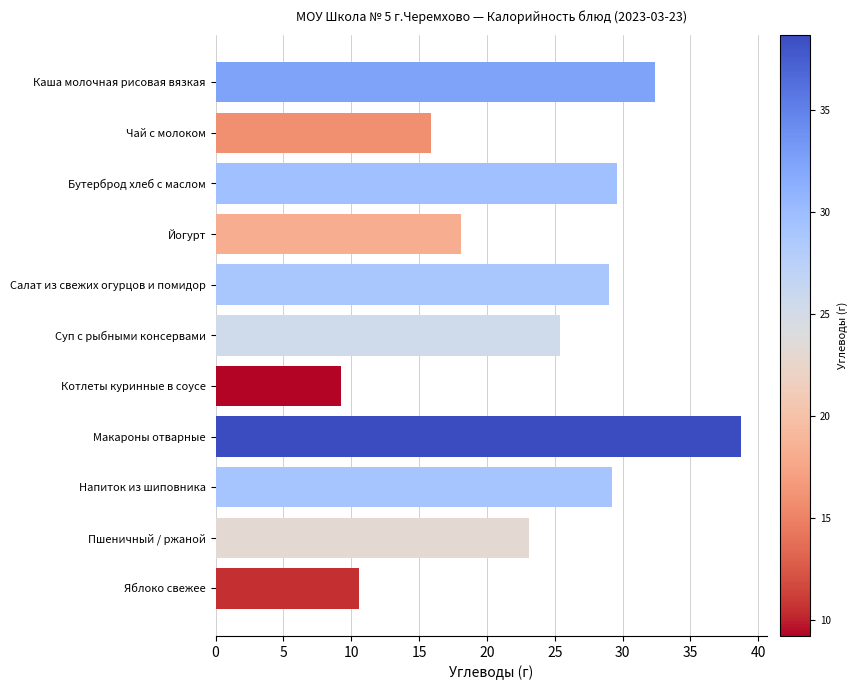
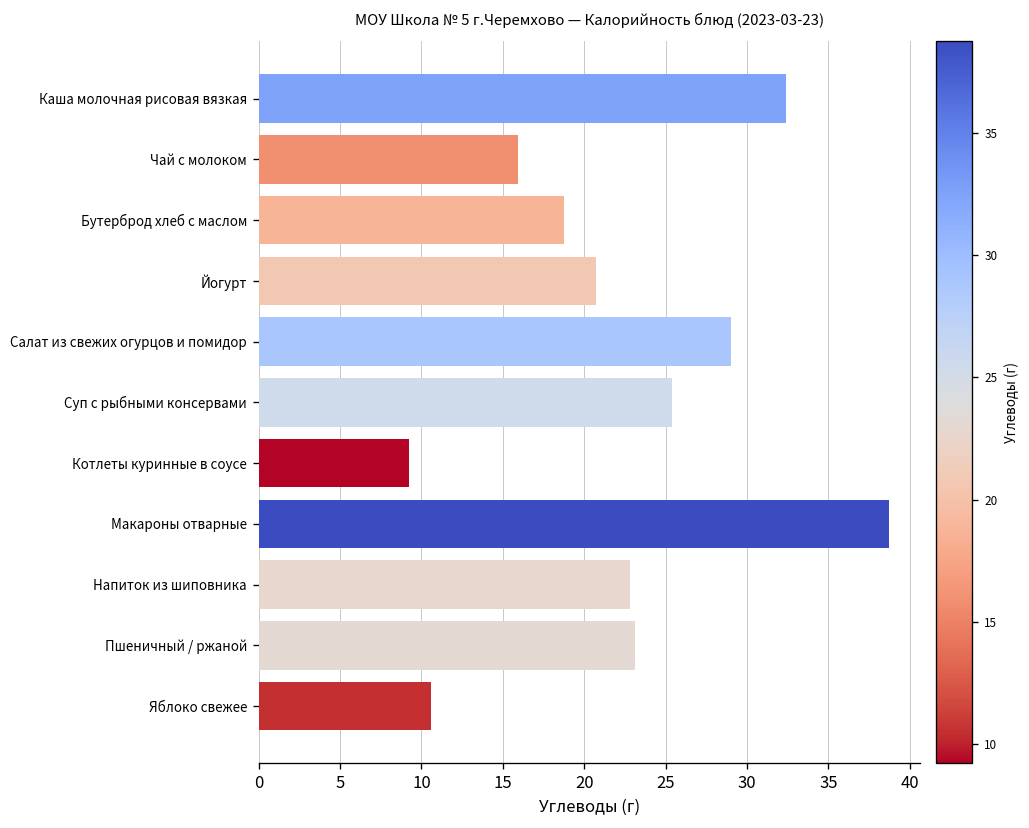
Бутерброд хлеб с маслом: 29.6 -> 18.7
Йогурт: 18.1 -> 20.7
Напиток из шиповника: 29.2 -> 22.8
